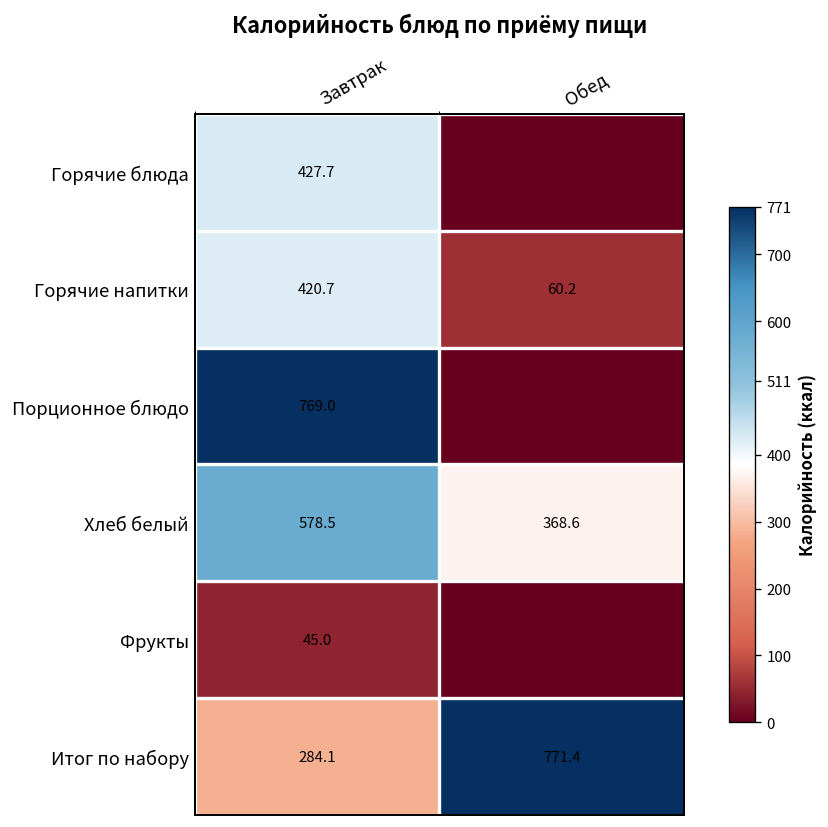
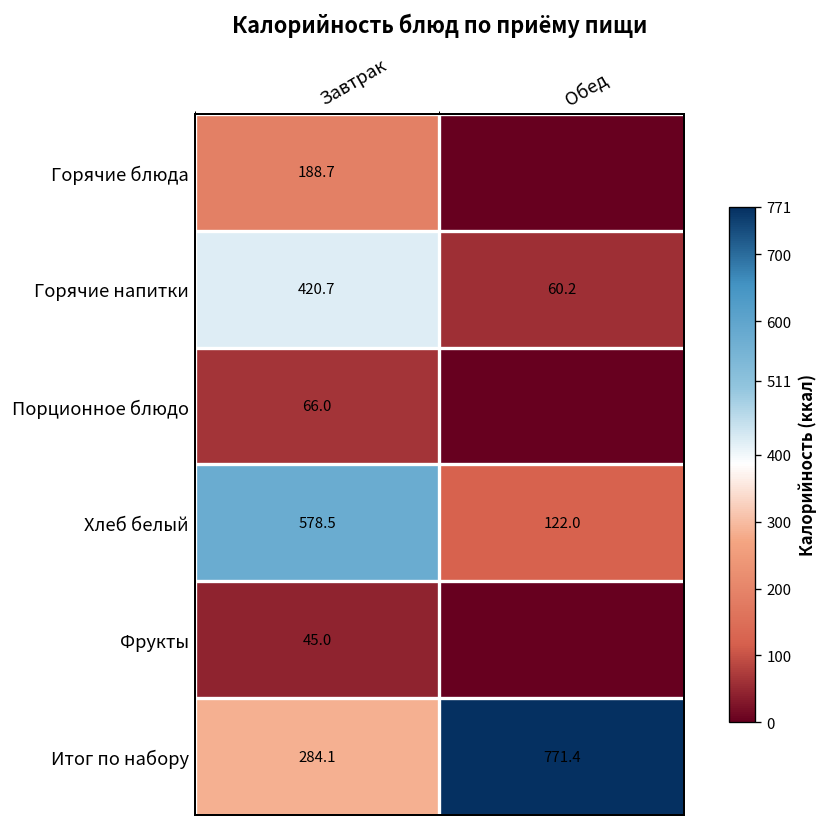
Горячие блюда, Завтрак: 427.7 -> 188.7
Порционное блюдо, Завтрак: 769.0 -> 66.0
Хлеб белый, Обед: 368.6 -> 122.0
